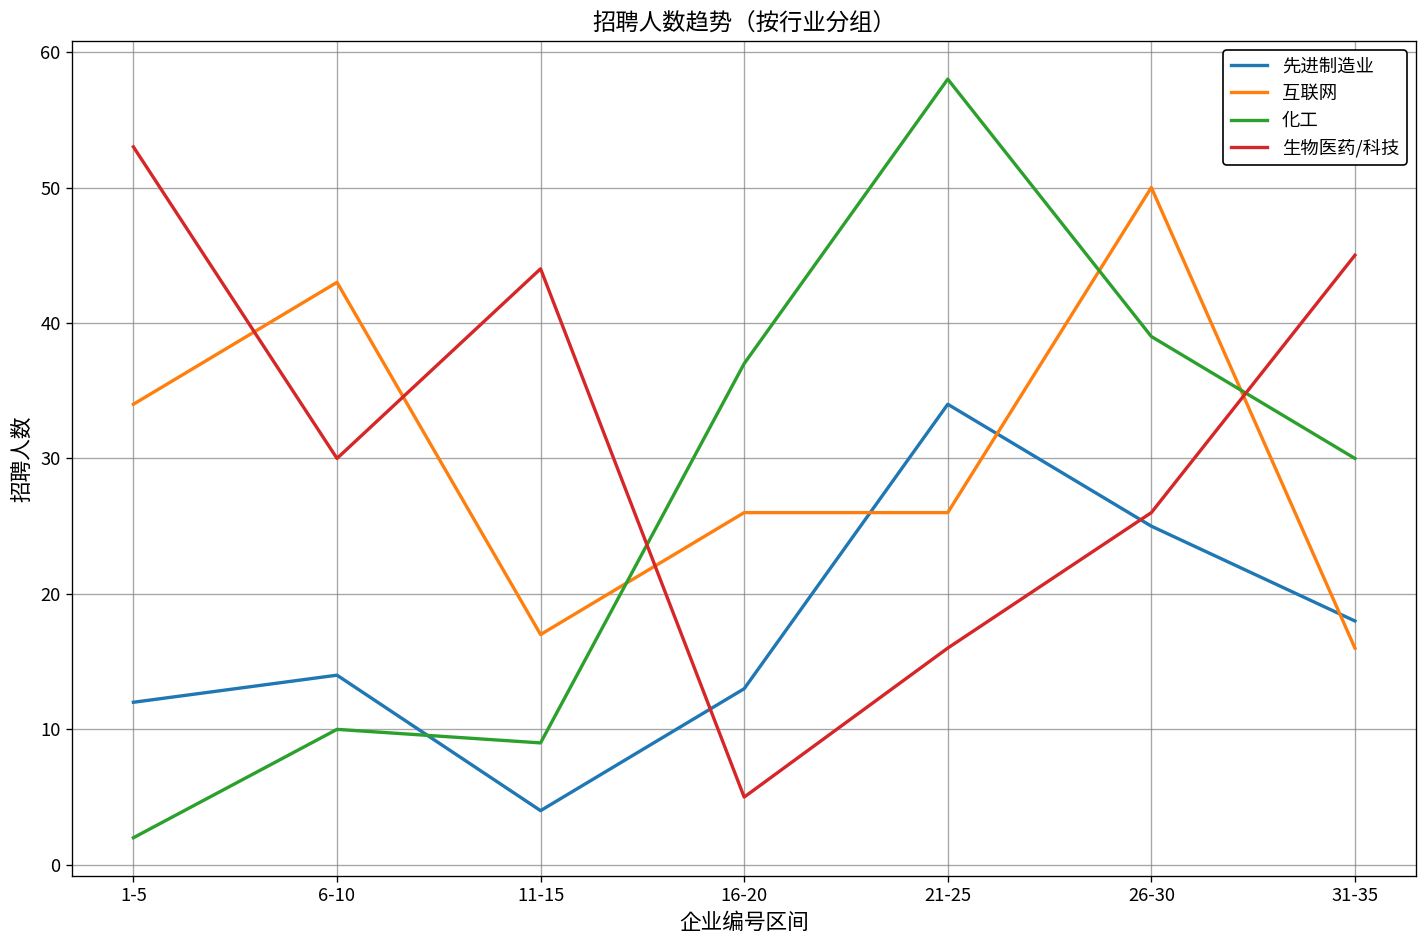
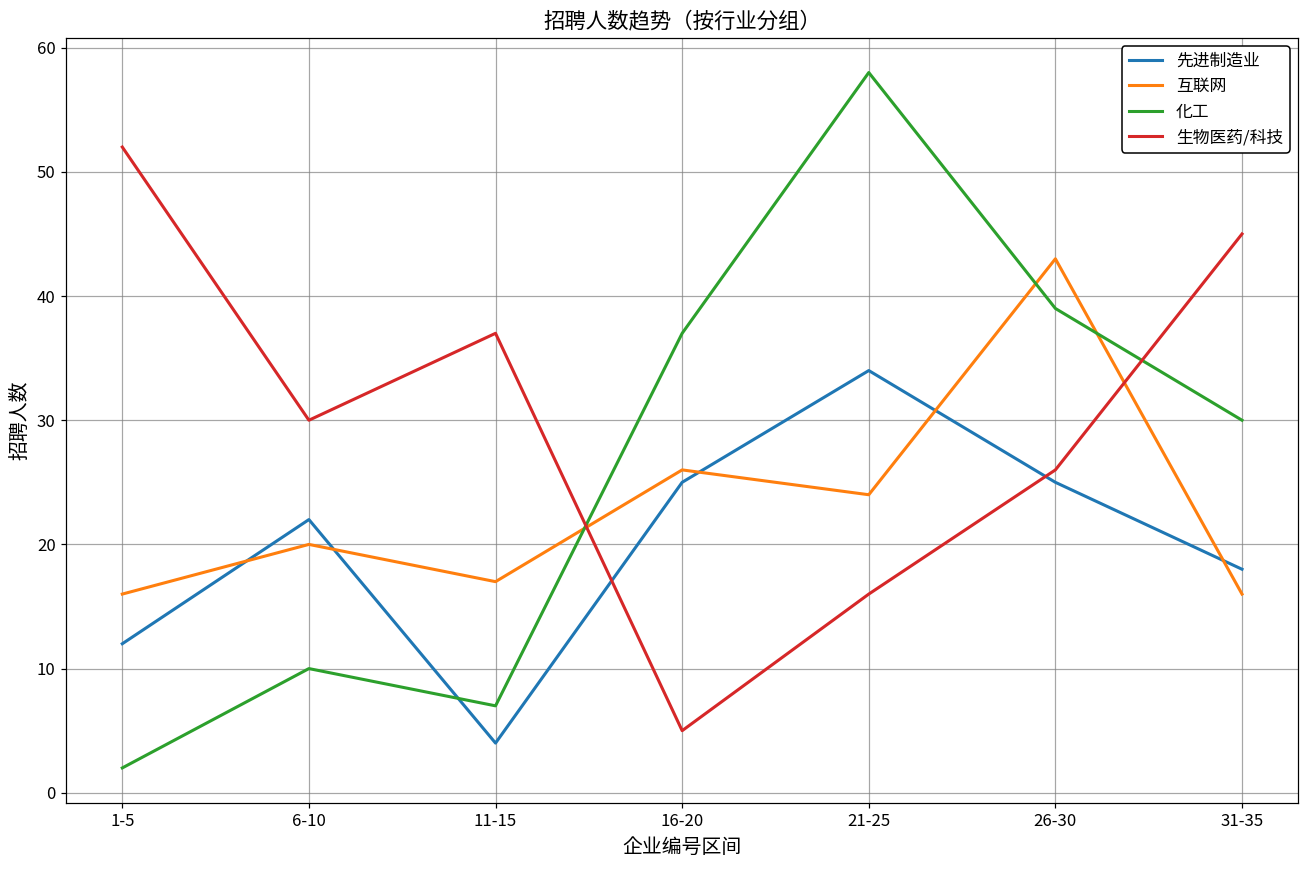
互联网, 1-5: 34 -> 16
生物医药/科技, 1-5: 53 -> 52
先进制造业, 6-10: 14 -> 22
互联网, 6-10: 43 -> 20
化工, 11-15: 9 -> 7
生物医药/科技, 11-15: 44 -> 37
先进制造业, 16-20: 13 -> 25
互联网, 21-25: 26 -> 24
互联网, 26-30: 50 -> 43
